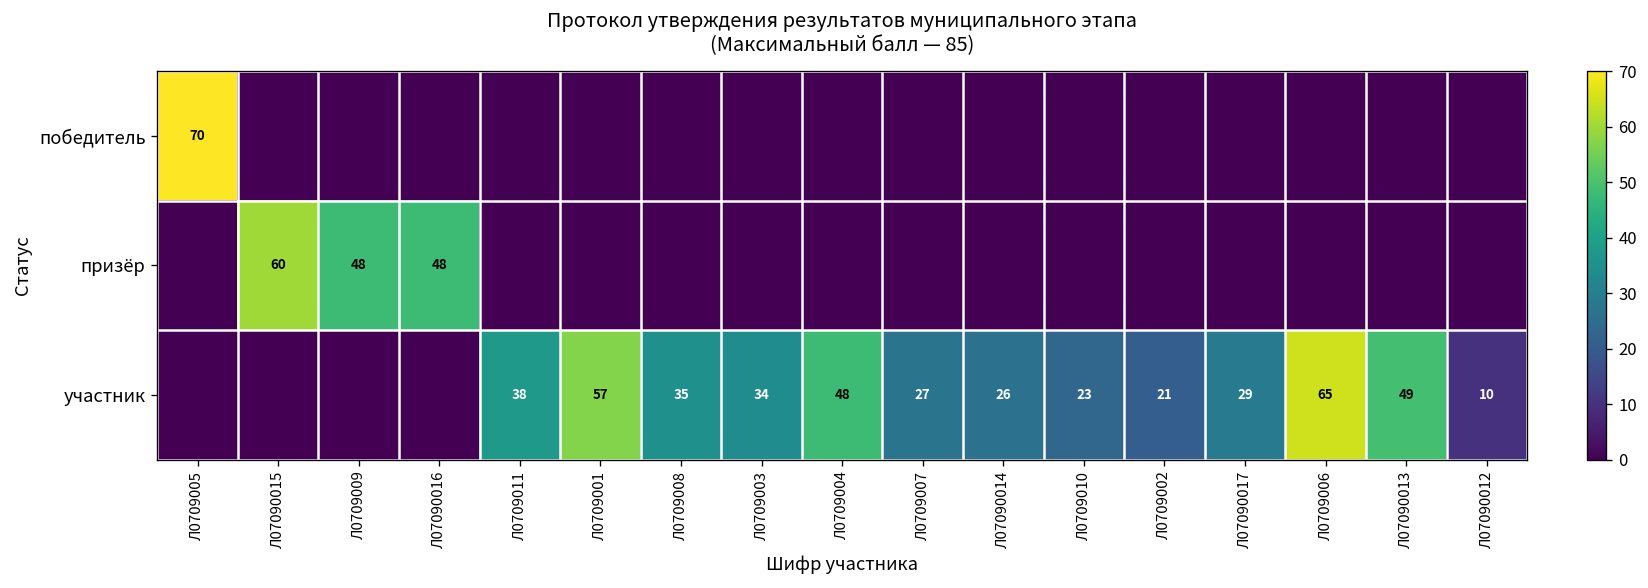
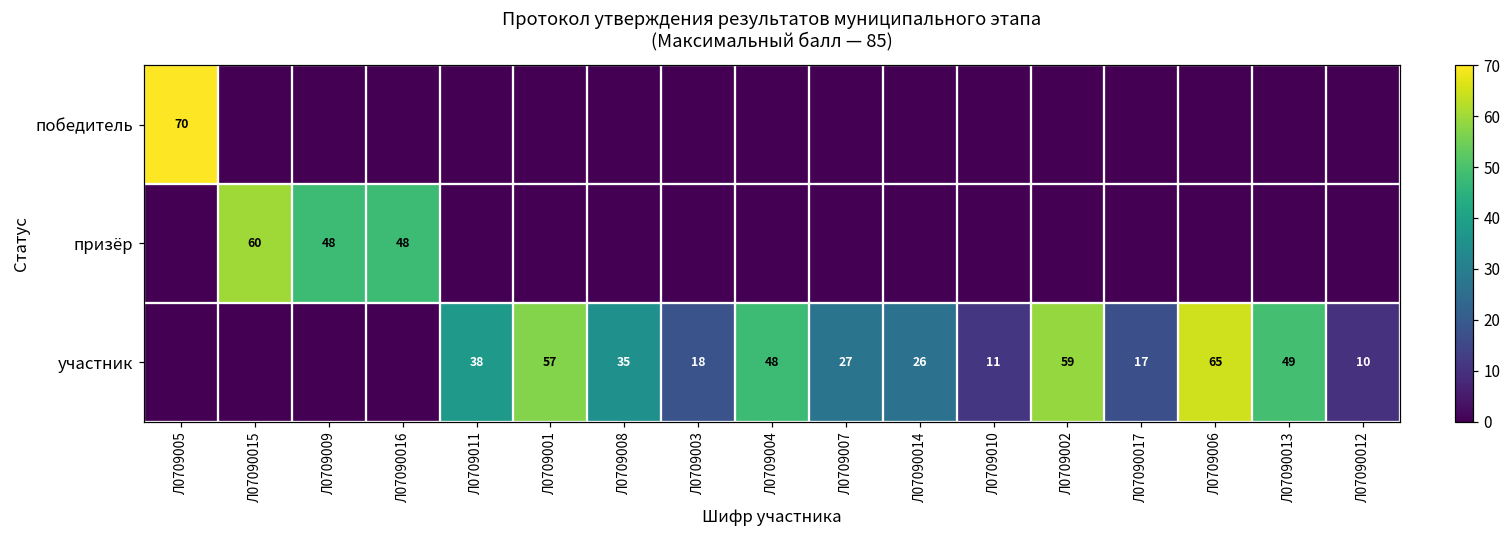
участник, Л0709003: 34 -> 18
участник, Л0709010: 23 -> 11
участник, Л0709002: 21 -> 59
участник, Л07090017: 29 -> 17
